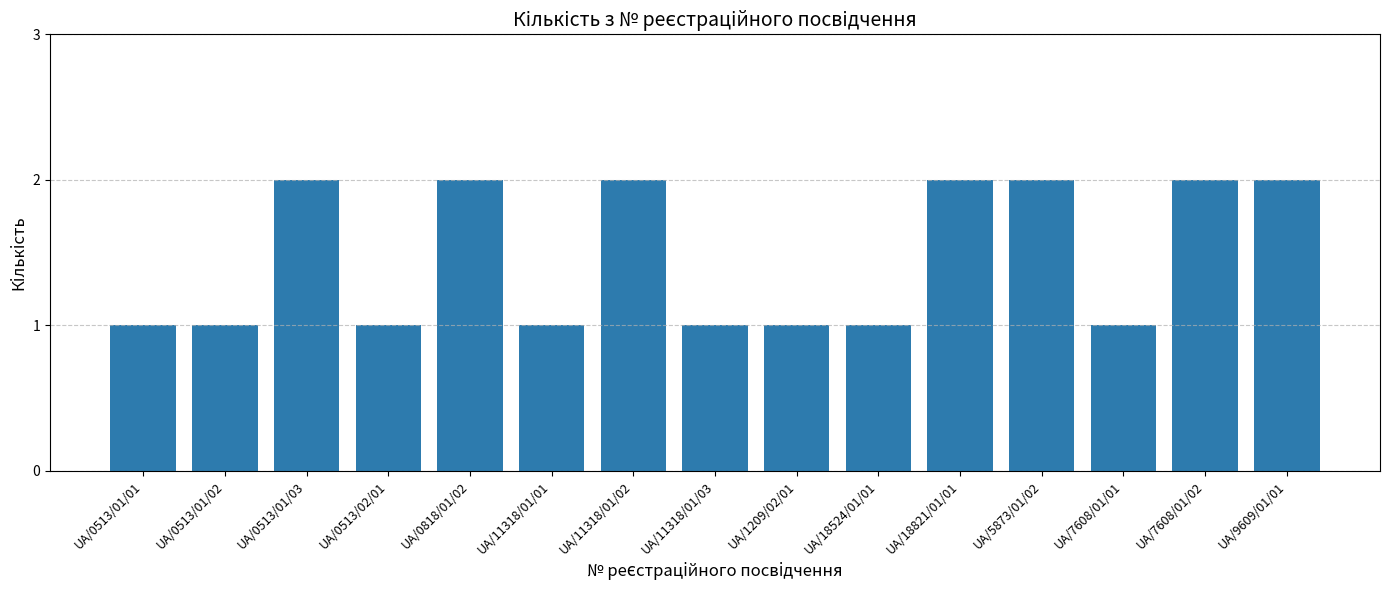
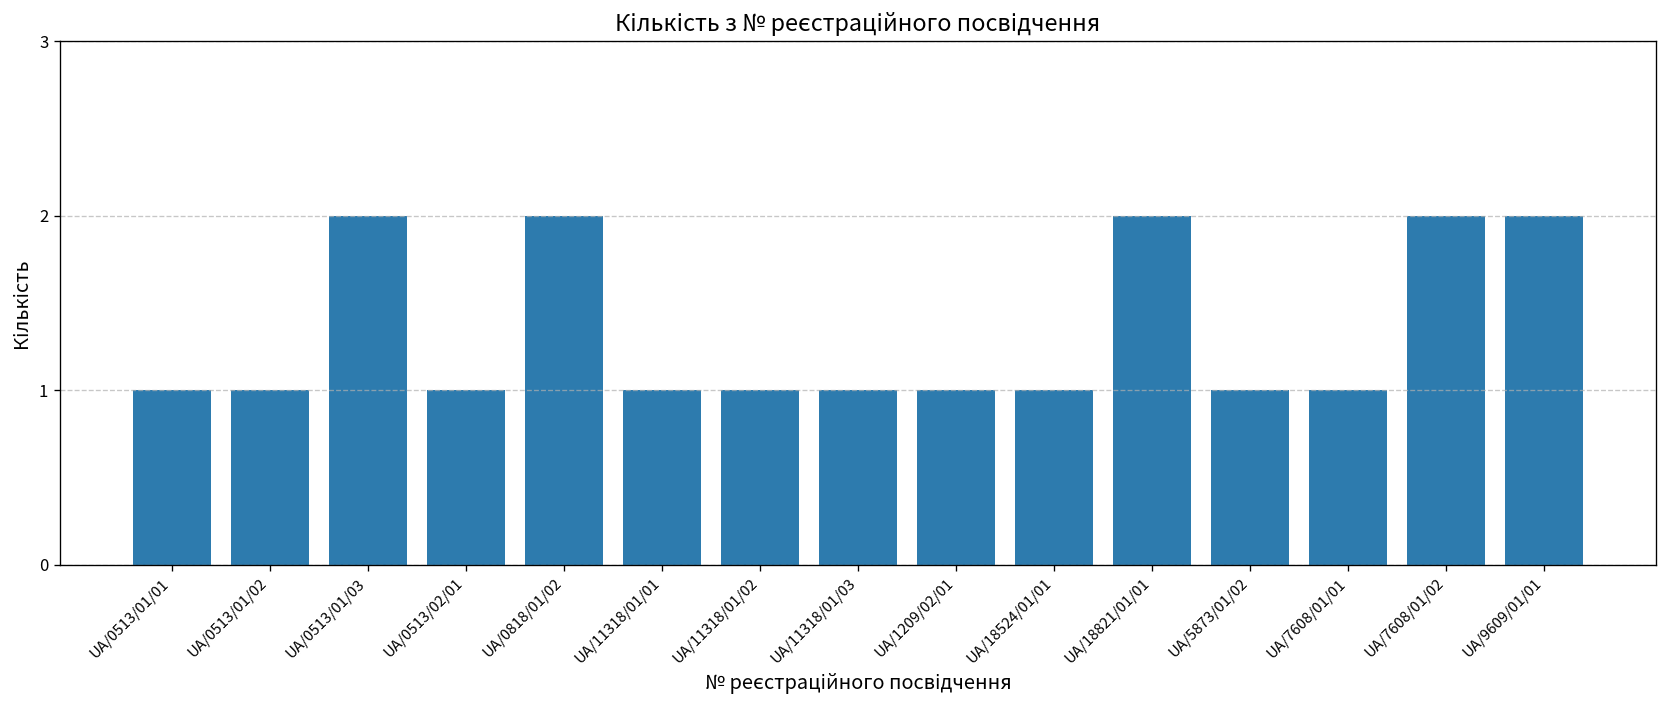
UA/11318/01/02: 2 -> 1
UA/5873/01/02: 2 -> 1
